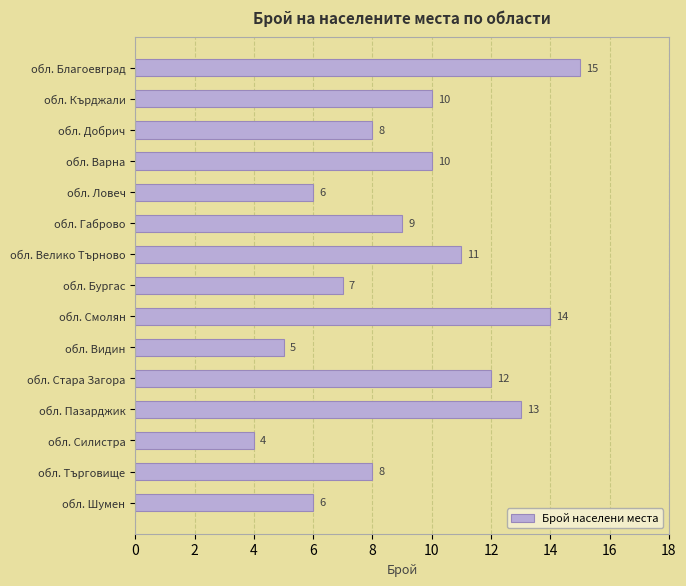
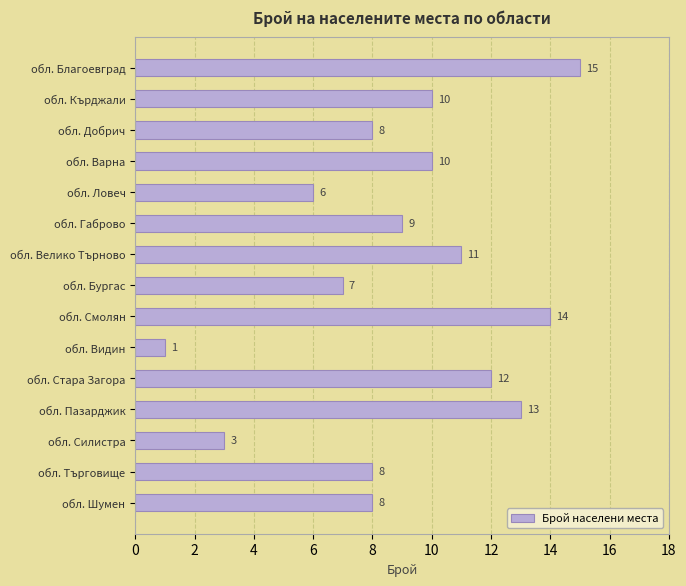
обл. Видин: 5 -> 1
обл. Силистра: 4 -> 3
обл. Шумен: 6 -> 8
